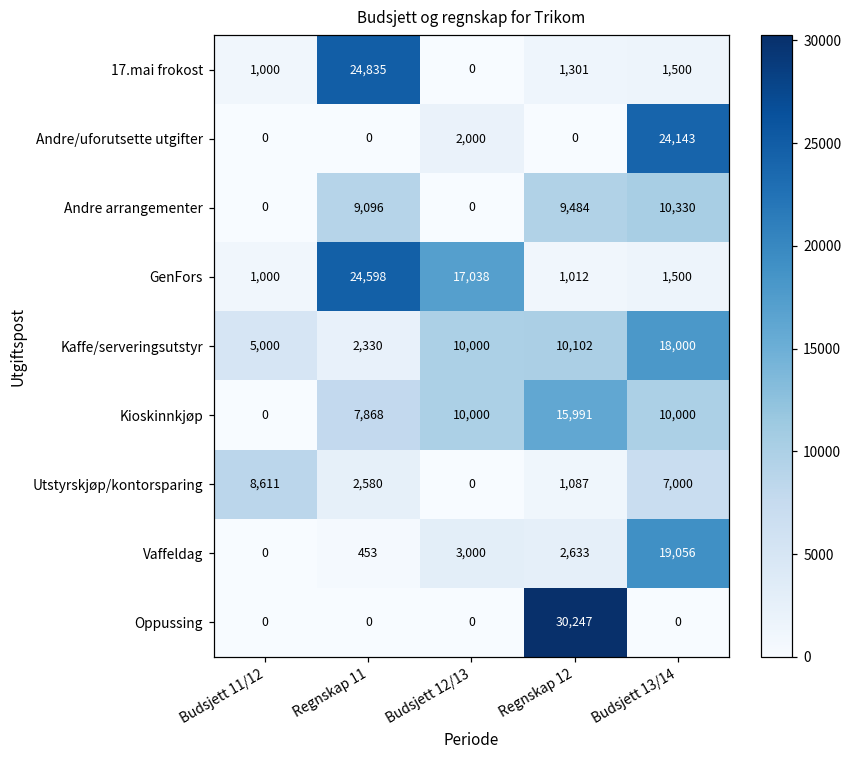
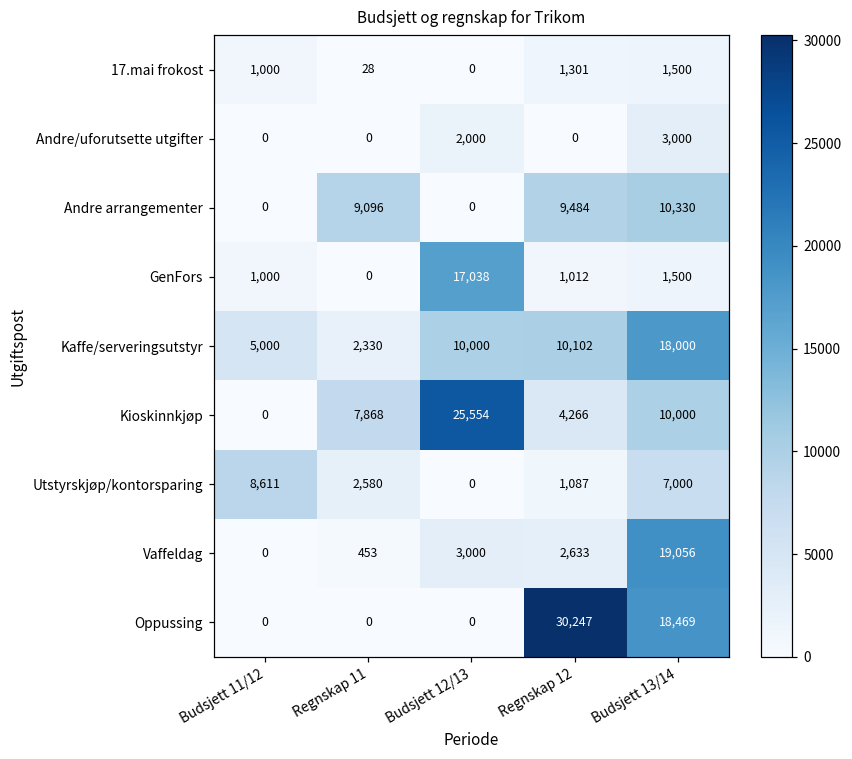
17.mai frokost, Regnskap 11: 24,835 -> 28
Andre/uforutsette utgifter, Budsjett 13/14: 24,143 -> 3,000
GenFors, Regnskap 11: 24,598 -> 0
Kioskinnkjøp, Budsjett 12/13: 10,000 -> 25,554
Kioskinnkjøp, Regnskap 12: 15,991 -> 4,266
Oppussing, Budsjett 13/14: 0 -> 18,469
